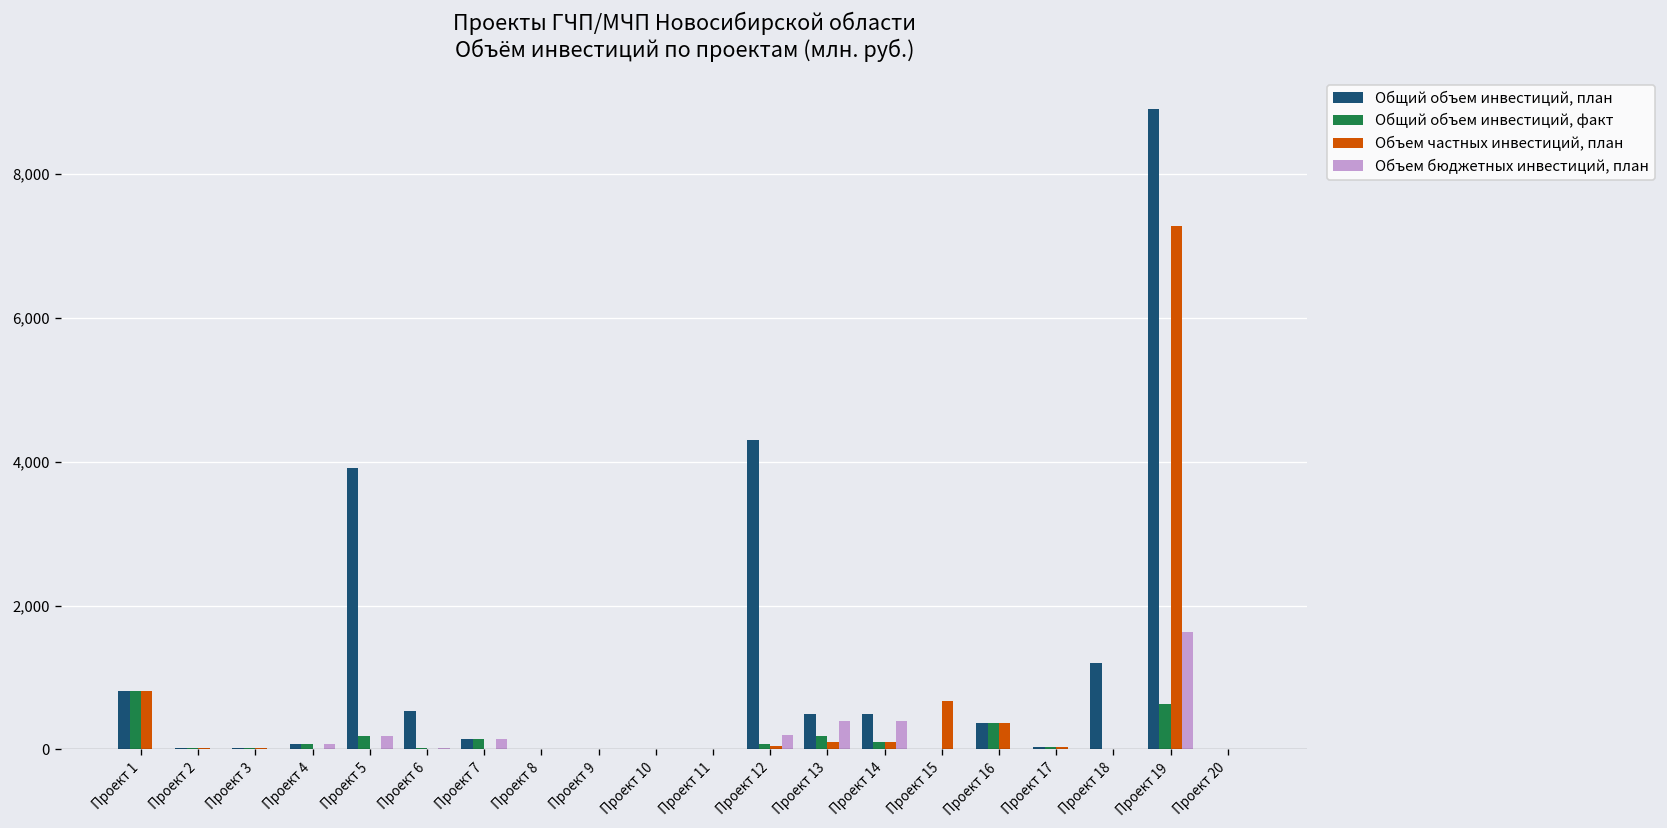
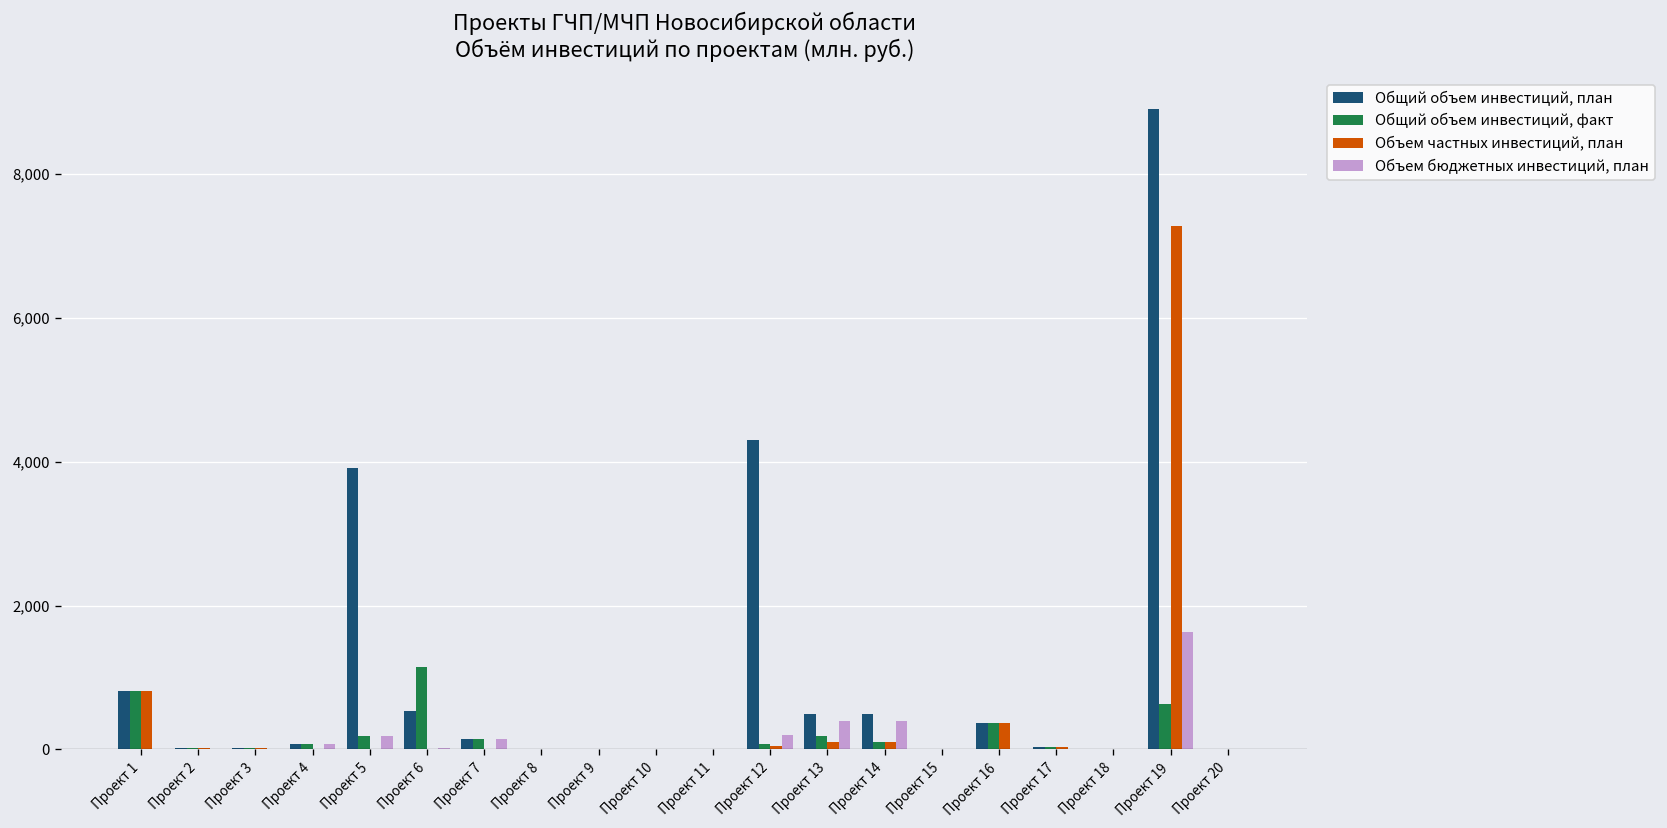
Общий объем инвестиций, факт, Проект 6: 0 -> 1,200
Объем частных инвестиций, план, Проект 15: 700 -> 0
Общий объем инвестиций, план, Проект 18: 1,200 -> 0
